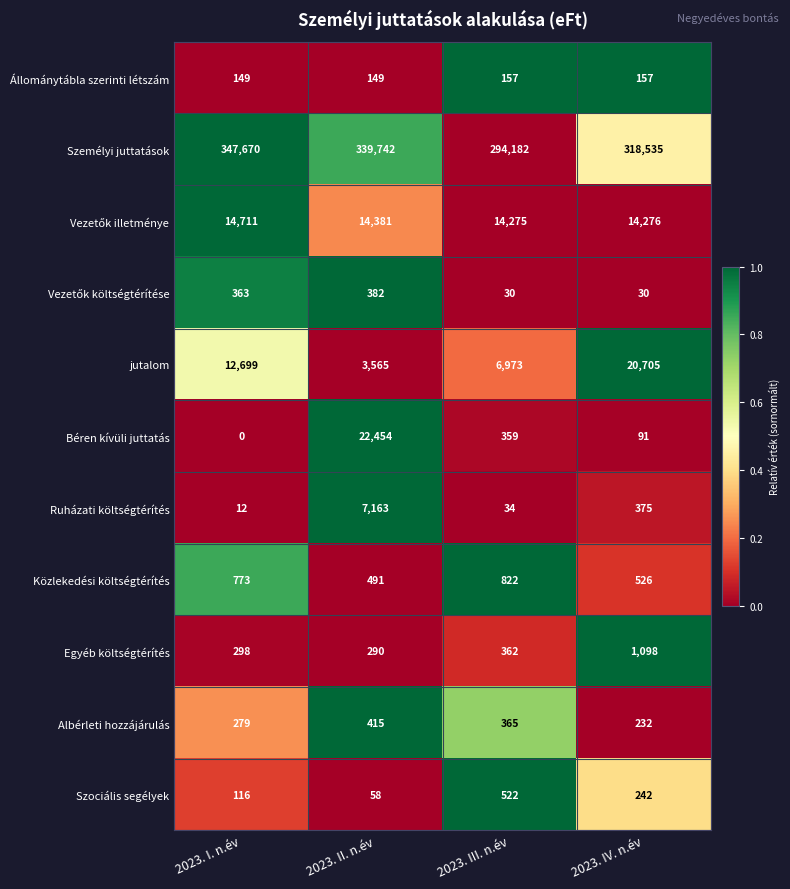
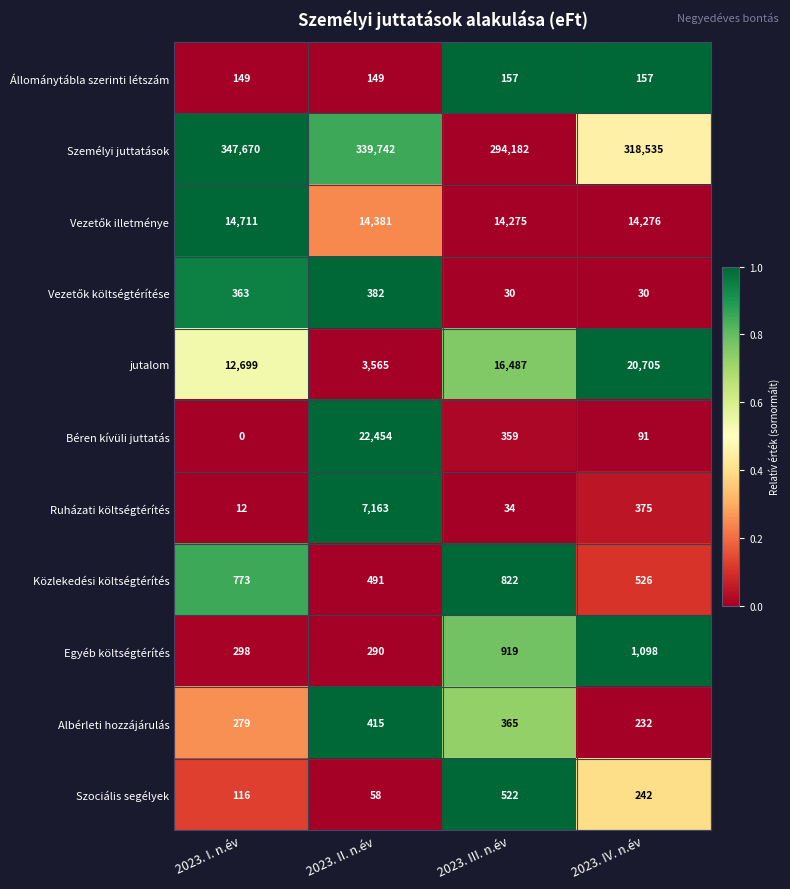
jutalom, 2023. III. n.év: 6,973 -> 16,487
Egyéb költségtérítés, 2023. III. n.év: 362 -> 919
